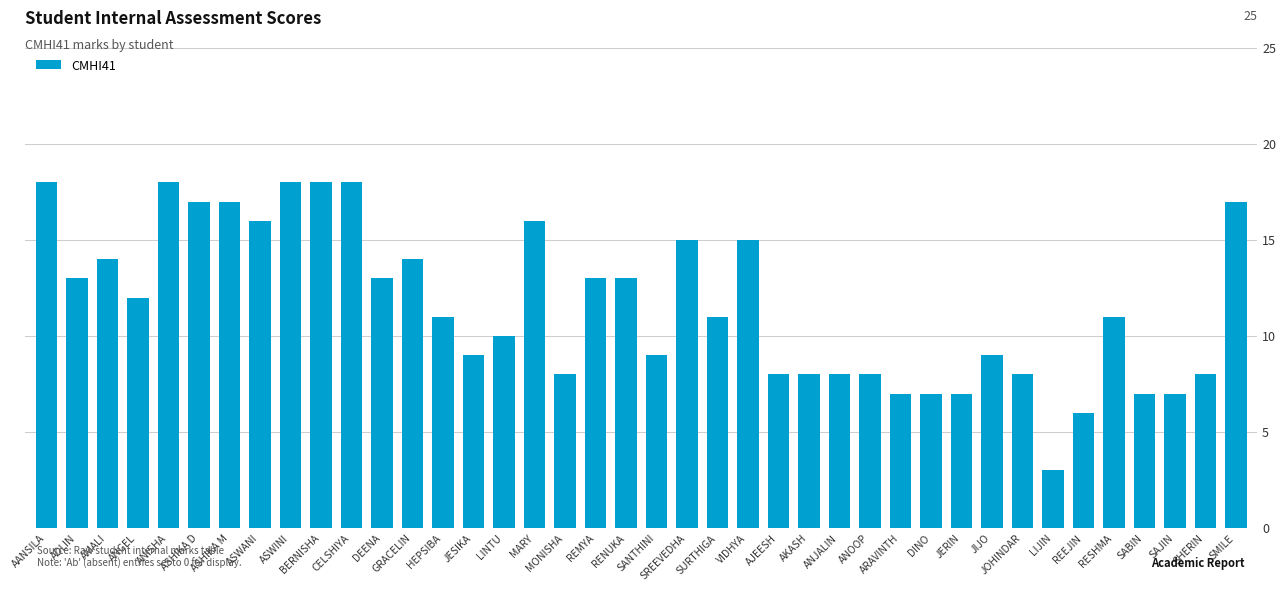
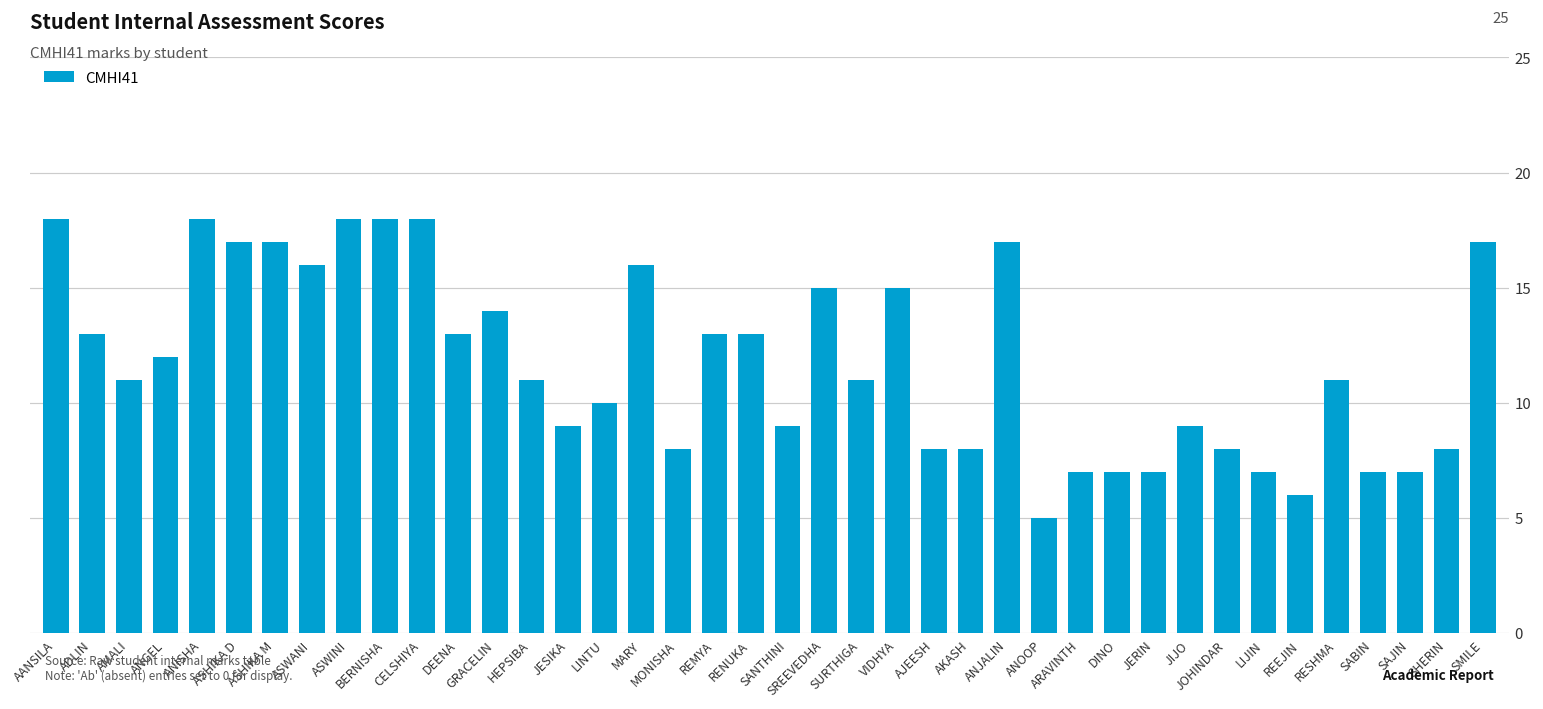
AMALI: 14 -> 11
ANJALIN: 8 -> 17
ANOOP: 8 -> 5
LIJIN: 3 -> 7
